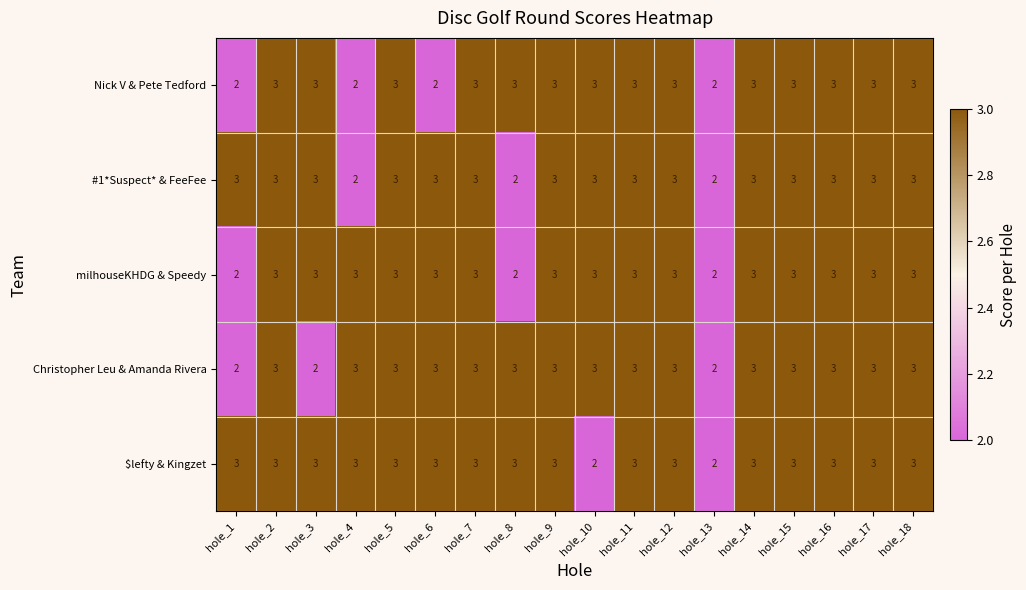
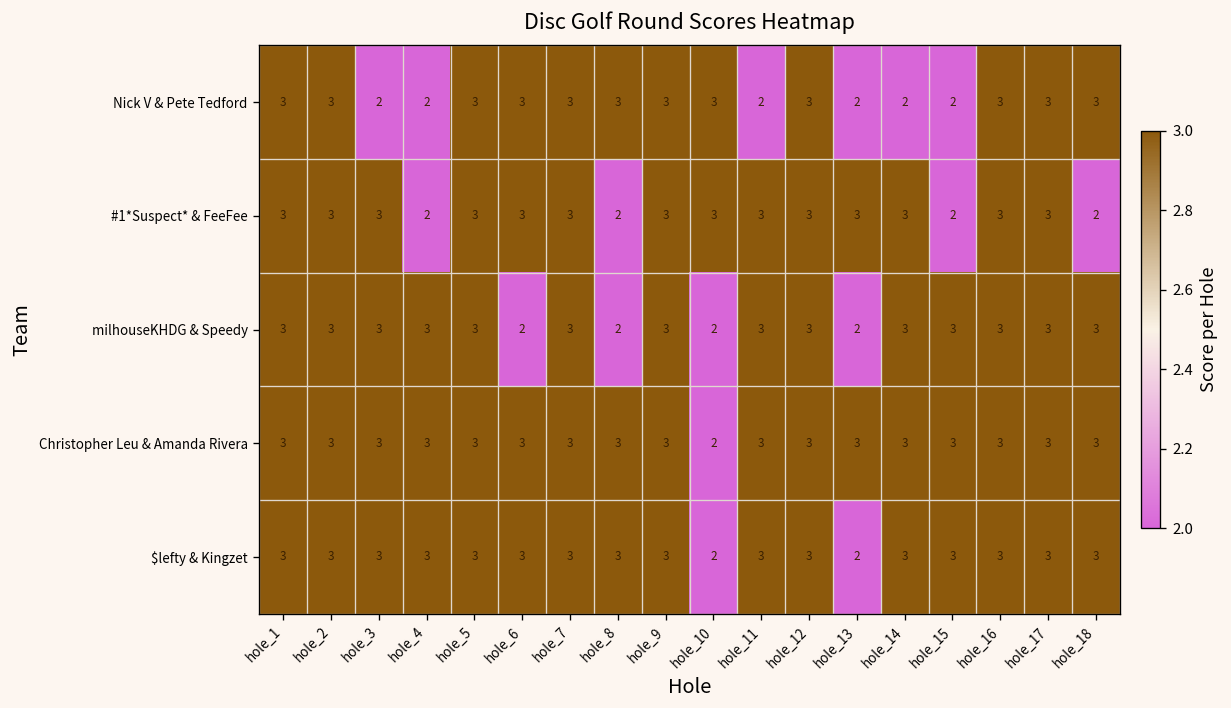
Nick V & Pete Tedford, hole_1: 2 -> 3
Nick V & Pete Tedford, hole_3: 3 -> 2
Nick V & Pete Tedford, hole_6: 2 -> 3
Nick V & Pete Tedford, hole_11: 3 -> 2
Nick V & Pete Tedford, hole_14: 3 -> 2
Nick V & Pete Tedford, hole_15: 3 -> 2
#1*Suspect* & FeeFee, hole_13: 2 -> 3
#1*Suspect* & FeeFee, hole_15: 3 -> 2
#1*Suspect* & FeeFee, hole_18: 3 -> 2
milhouseKHDG & Speedy, hole_1: 2 -> 3
milhouseKHDG & Speedy, hole_6: 3 -> 2
milhouseKHDG & Speedy, hole_10: 3 -> 2
Christopher Leu & Amanda Rivera, hole_1: 2 -> 3
Christopher Leu & Amanda Rivera, hole_3: 2 -> 3
Christopher Leu & Amanda Rivera, hole_10: 3 -> 2
Christopher Leu & Amanda Rivera, hole_13: 2 -> 3
